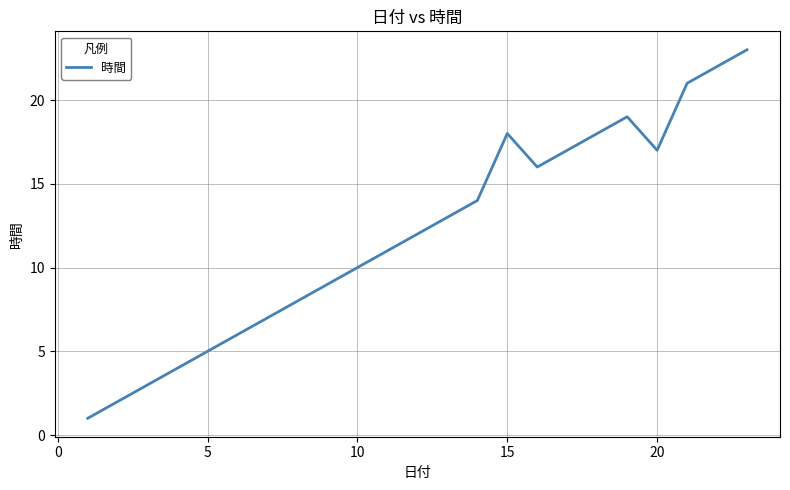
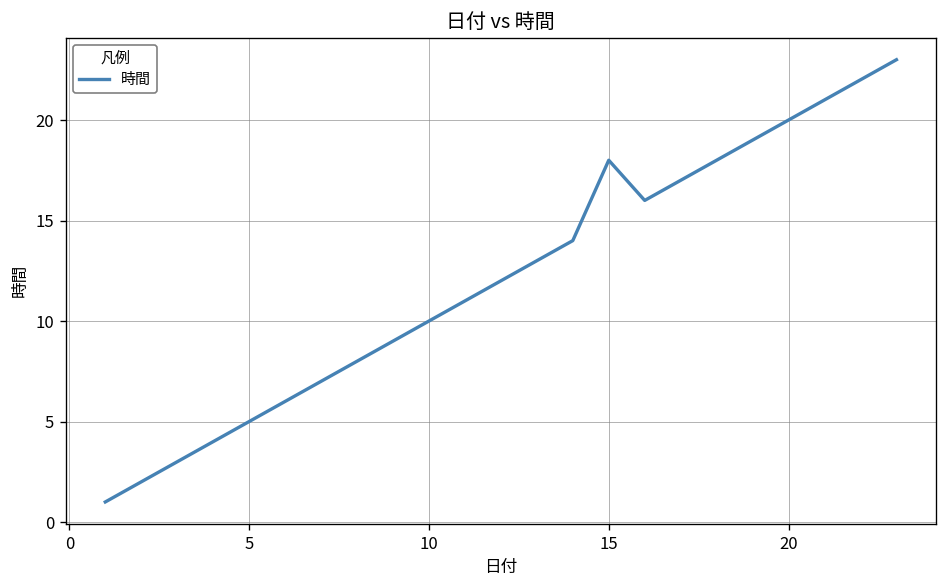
20: 17 -> 20
